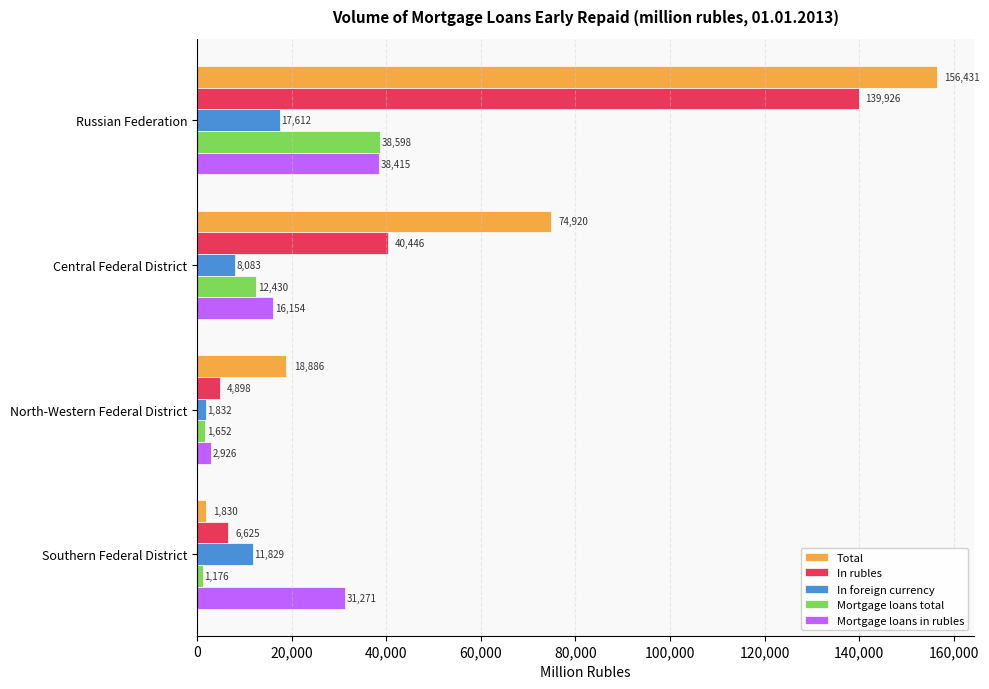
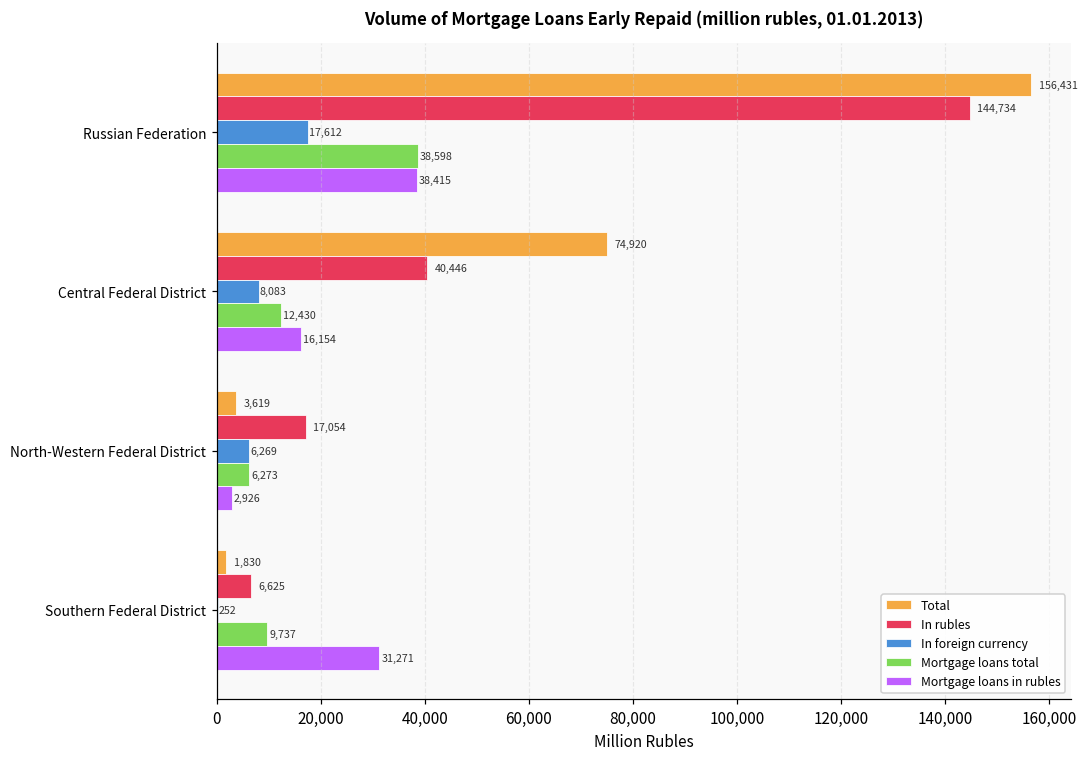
In rubles, Russian Federation: 139,926 -> 144,734
Total, North-Western Federal District: 18,886 -> 3,619
In rubles, North-Western Federal District: 4,898 -> 17,054
In foreign currency, North-Western Federal District: 1,832 -> 6,269
Mortgage loans total, North-Western Federal District: 1,652 -> 6,273
In foreign currency, Southern Federal District: 11,829 -> 252
Mortgage loans total, Southern Federal District: 1,176 -> 9,737
